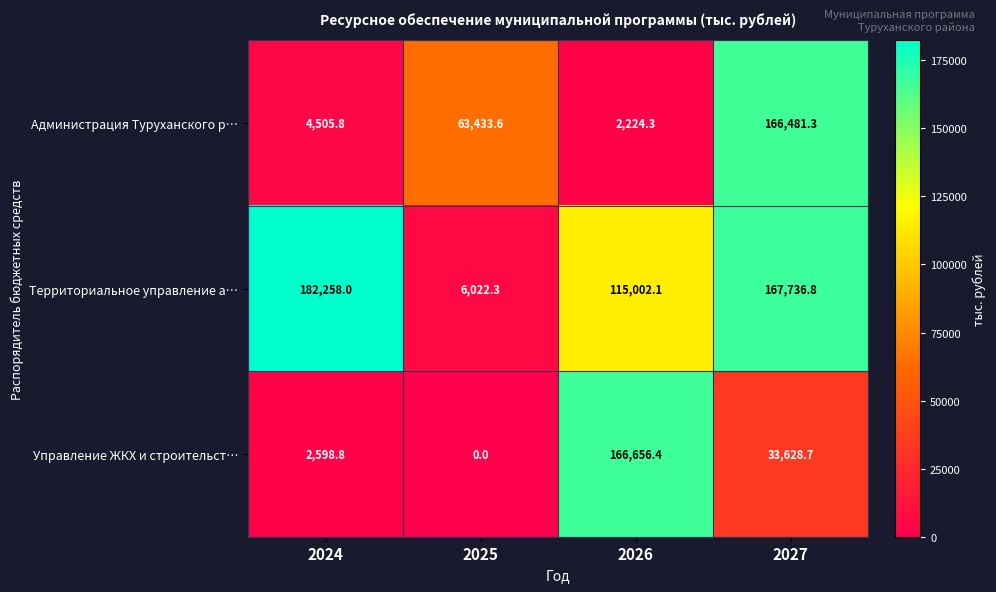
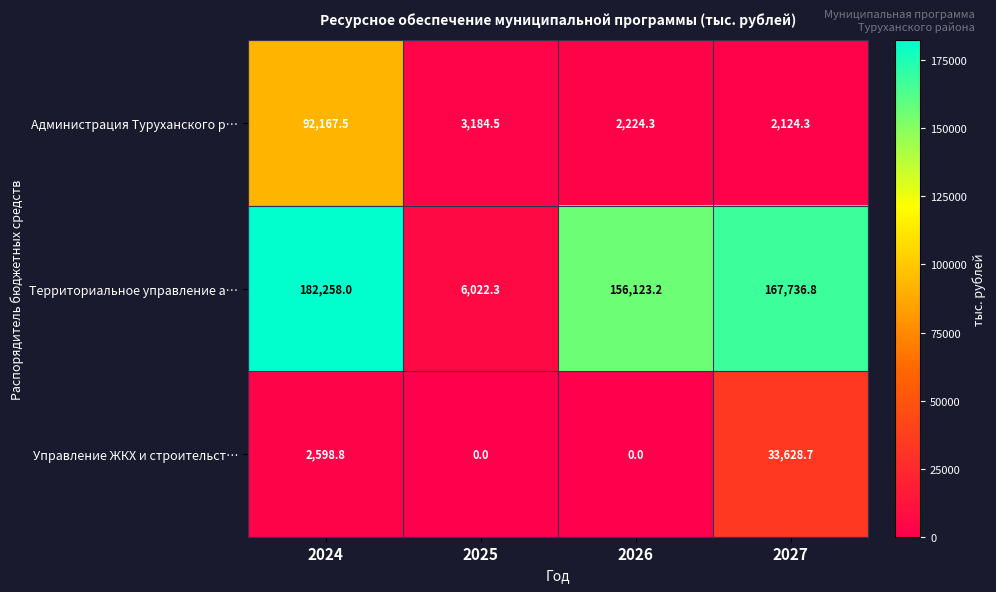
Администрация Туруханского р…, 2024: 4,505.8 -> 92,167.5
Администрация Туруханского р…, 2025: 63,433.6 -> 3,184.5
Администрация Туруханского р…, 2027: 166,481.3 -> 2,124.3
Территориальное управление а…, 2026: 115,002.1 -> 156,123.2
Управление ЖКХ и строительст…, 2026: 166,656.4 -> 0.0
